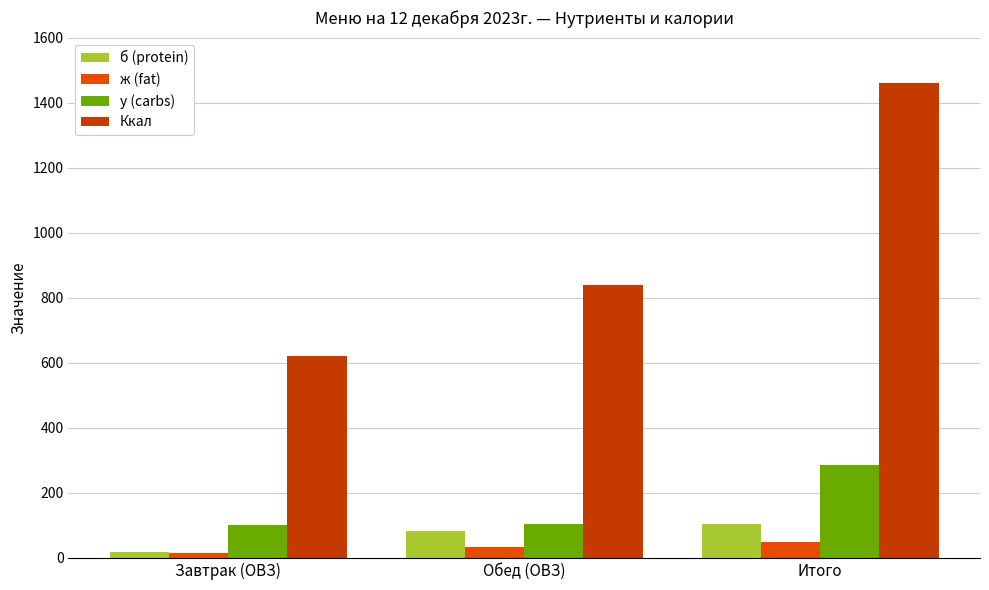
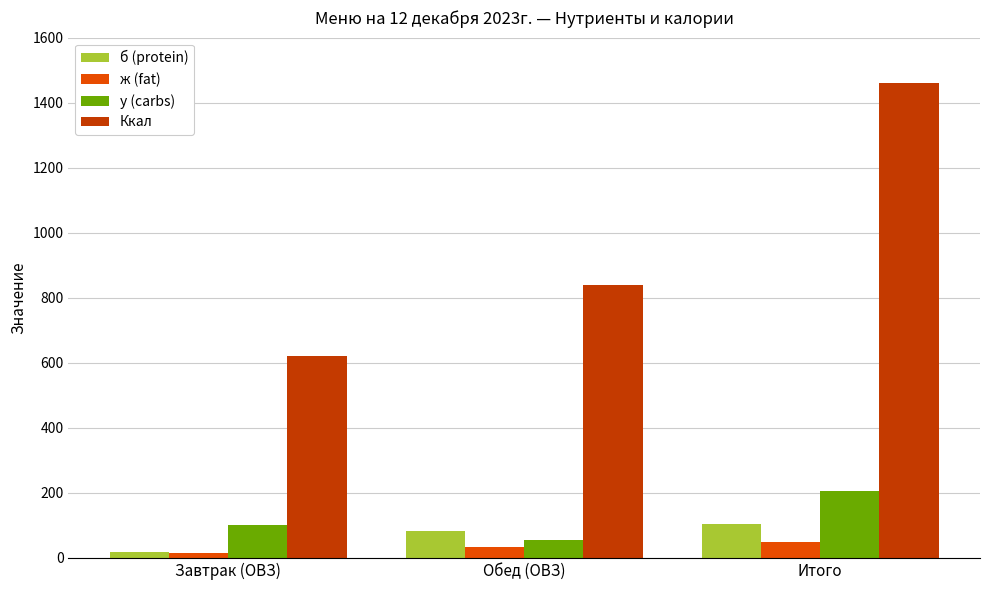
у (carbs), Обед (ОВЗ): 110 -> 60
у (carbs), Итого: 280 -> 210
